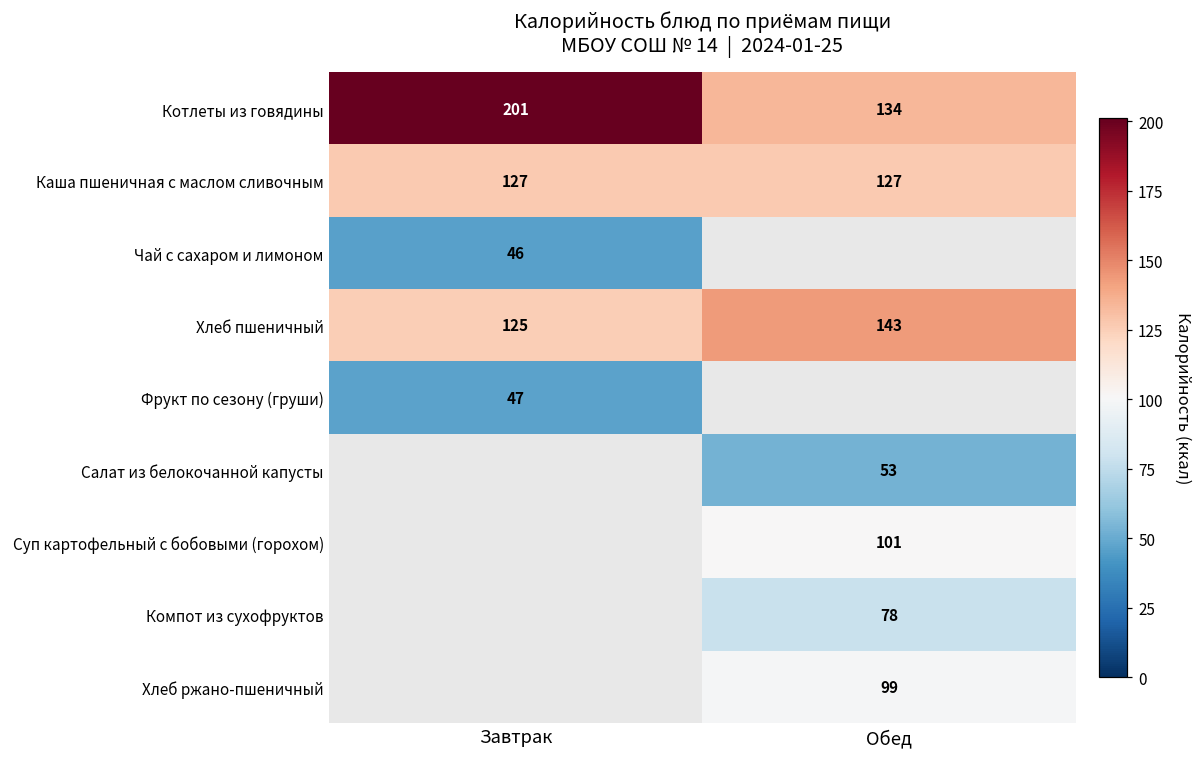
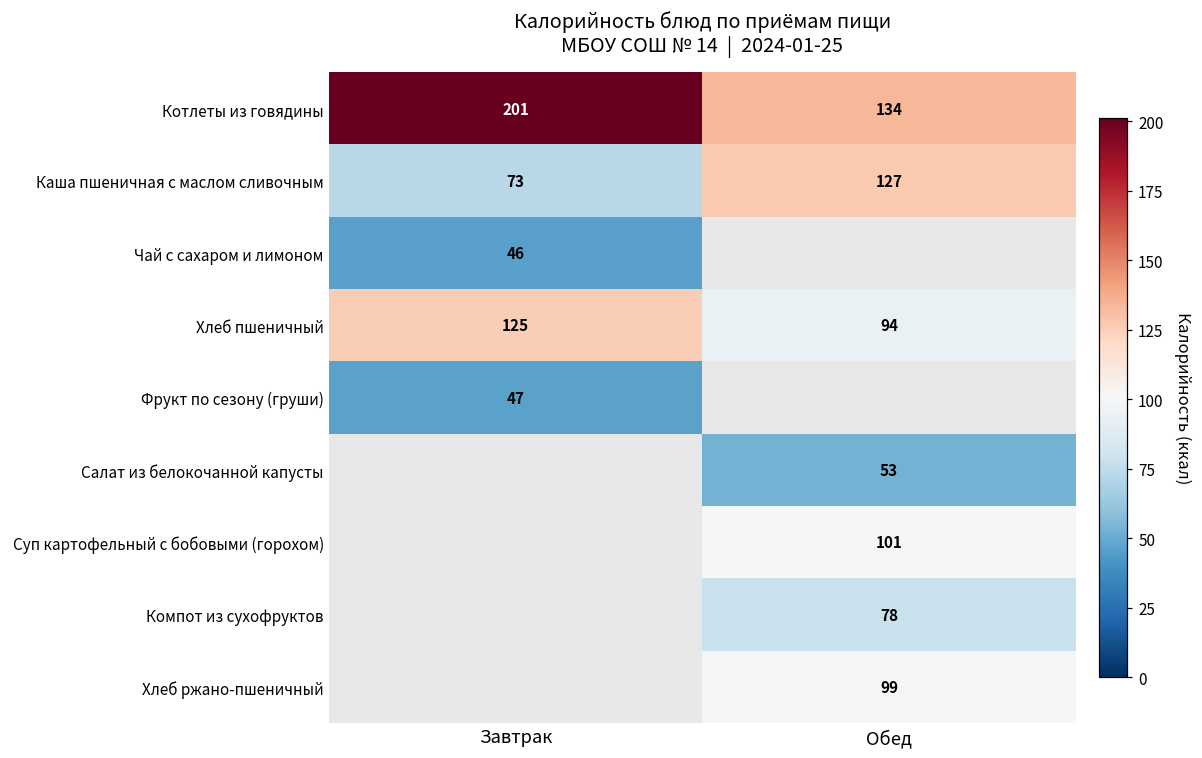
Каша пшеничная с маслом сливочным, Завтрак: 127 -> 73
Хлеб пшеничный, Обед: 143 -> 94
